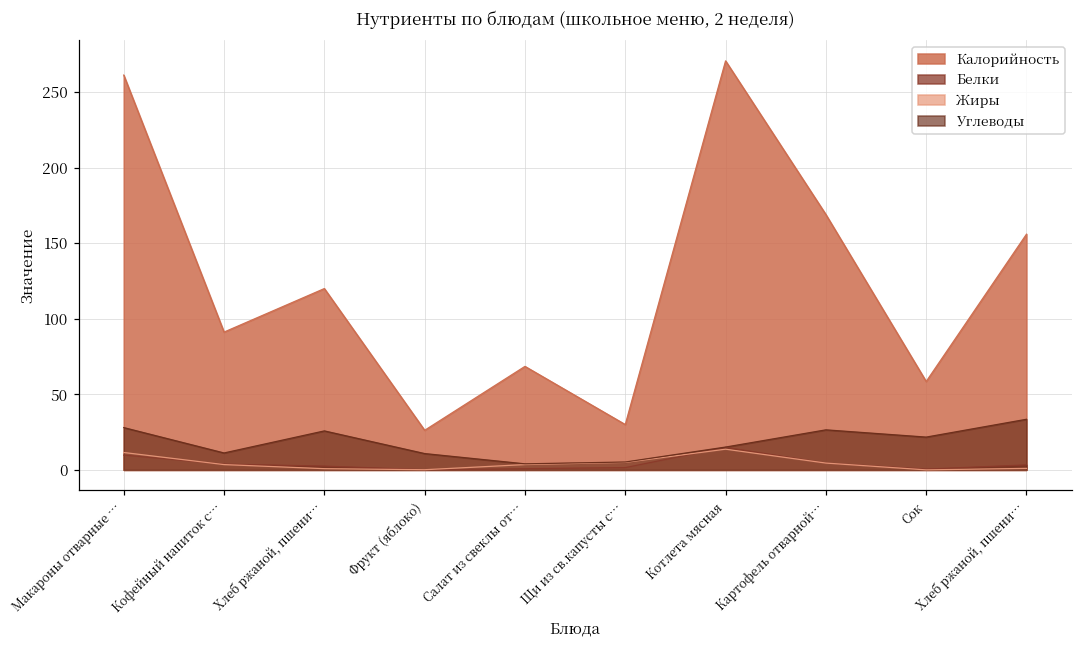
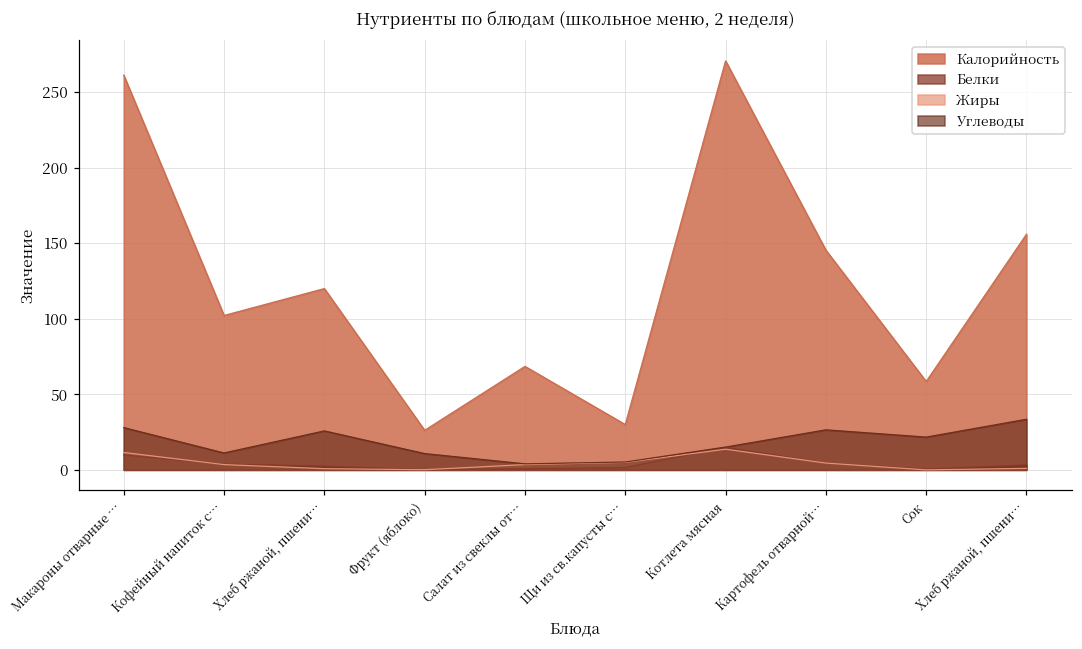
Калорийность, Кофейный напиток с…: 91 -> 102
Калорийность, Картофель отварной…: 169 -> 145
